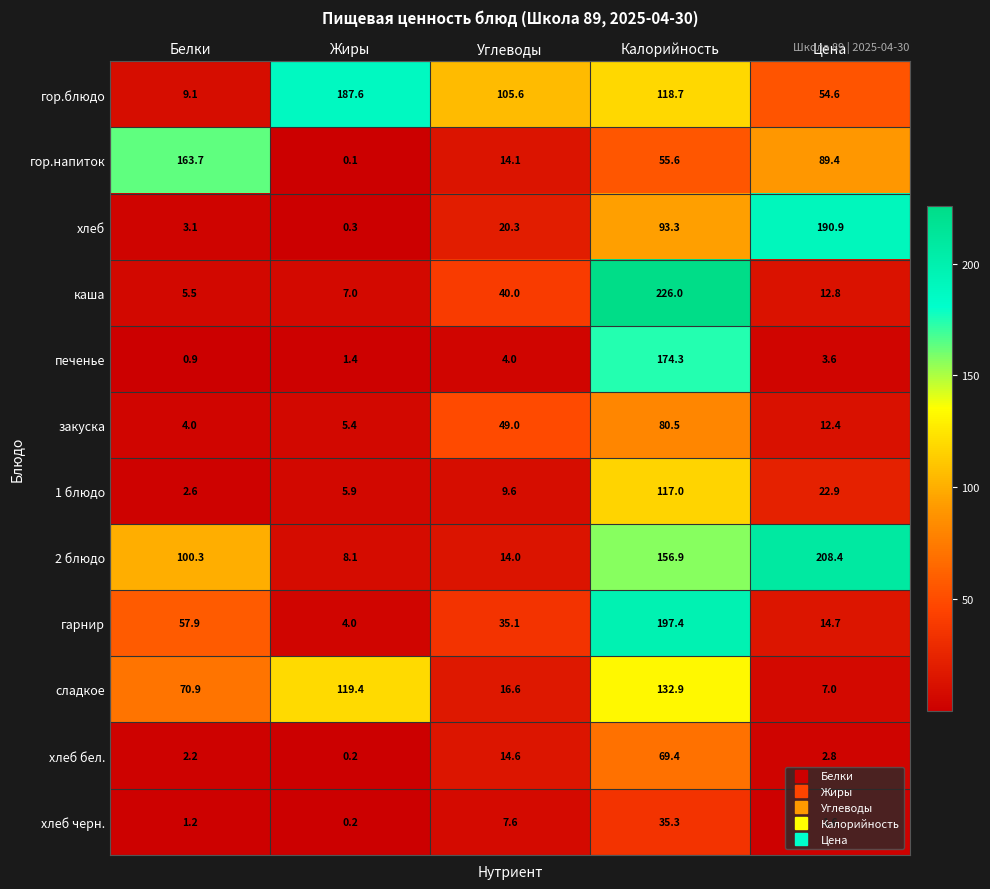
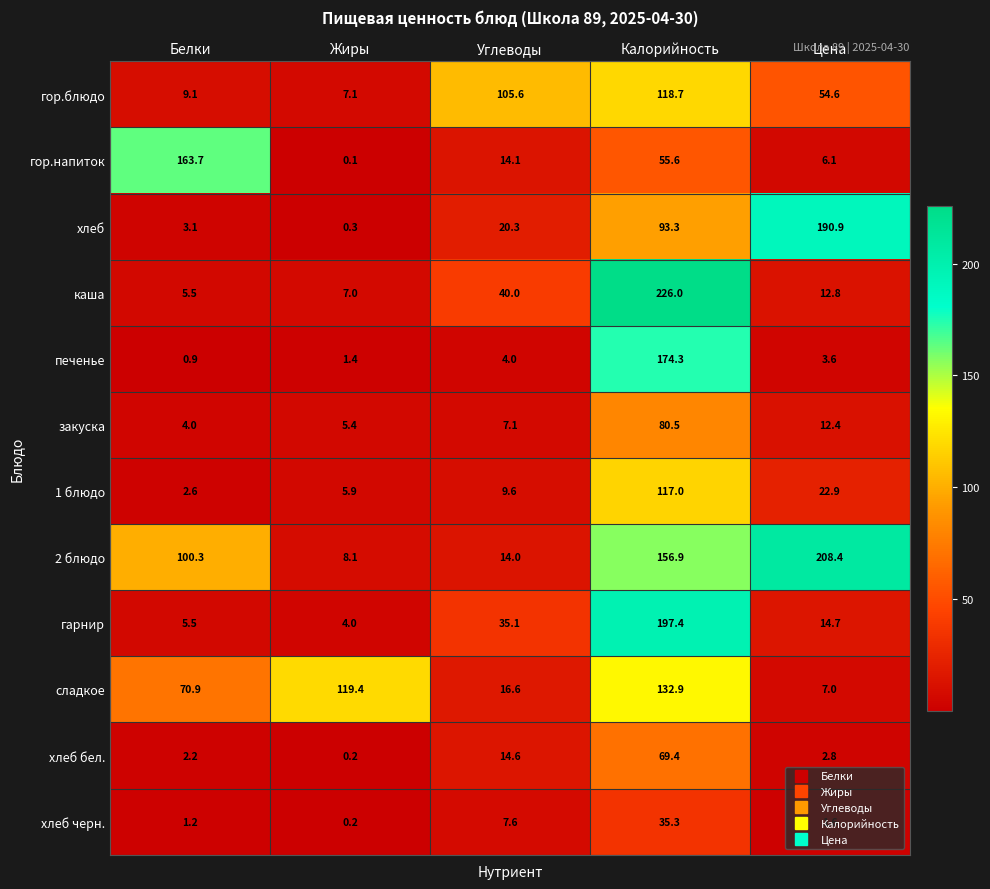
гор.блюдо, Жиры: 187.6 -> 7.1
гор.напиток, Цена: 89.4 -> 6.1
закуска, Углеводы: 49.0 -> 7.1
гарнир, Белки: 57.9 -> 5.5
